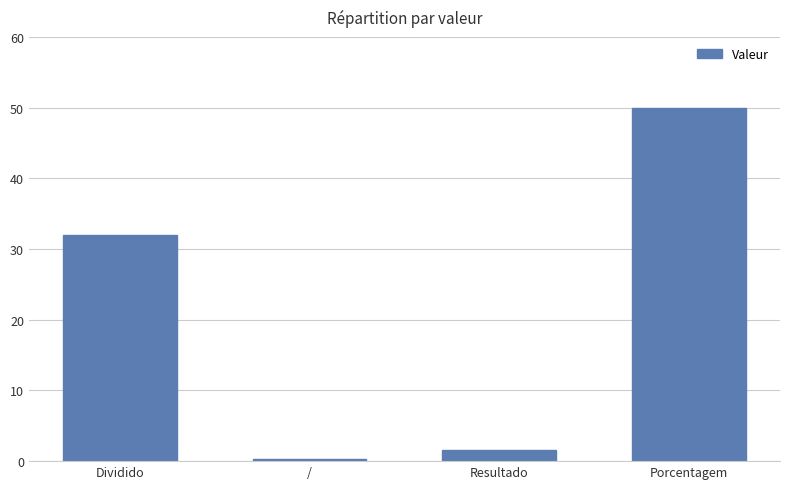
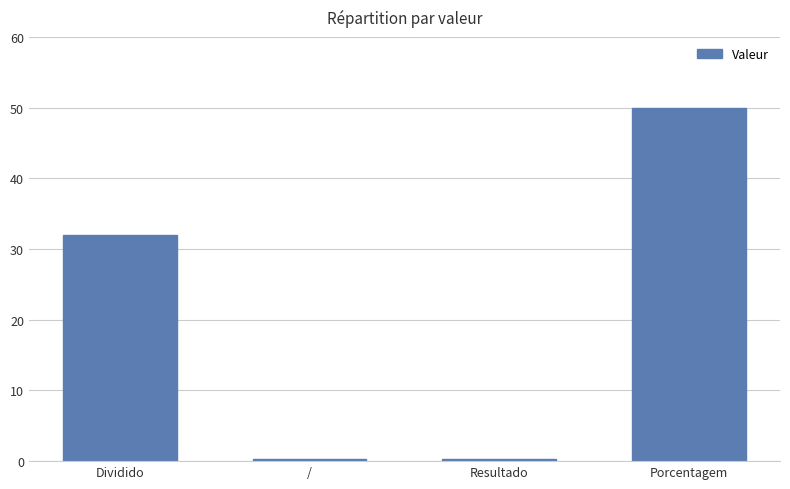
Resultado: 2 -> 0
